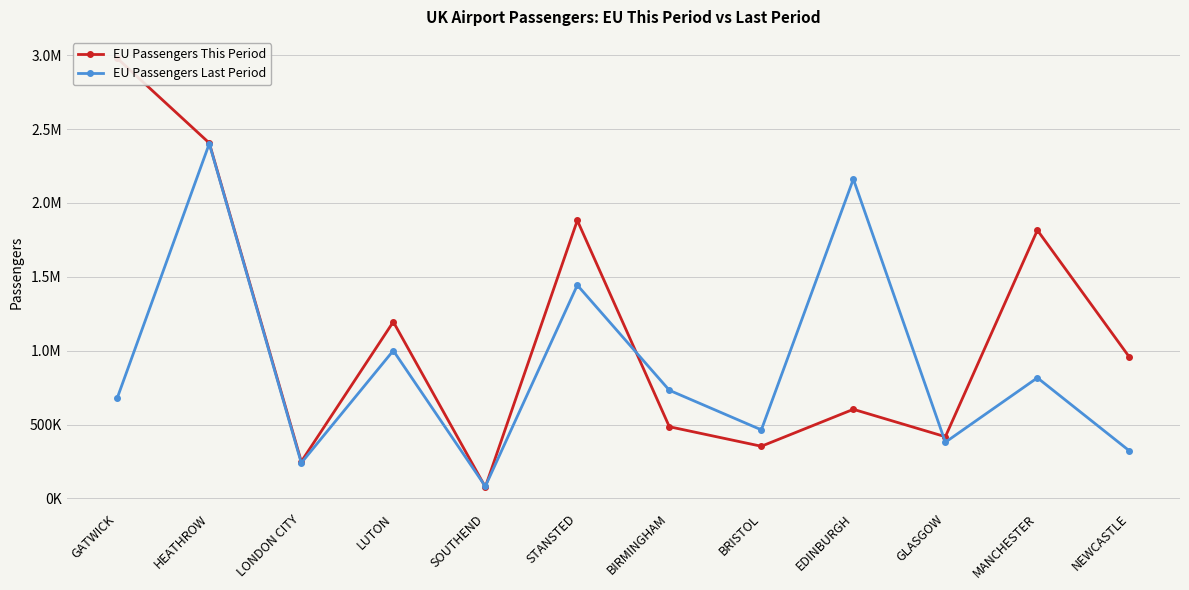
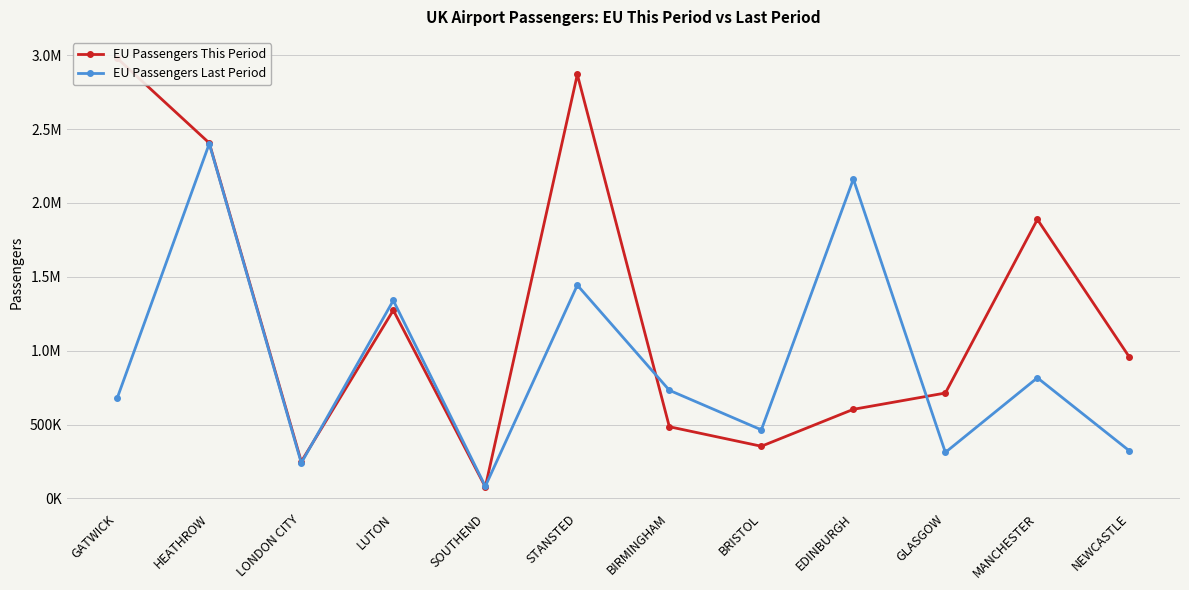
EU Passengers This Period, LUTON: 1200000 -> 1270000
EU Passengers Last Period, LUTON: 1000000 -> 1340000
EU Passengers This Period, STANSTED: 1880000 -> 2870000
EU Passengers This Period, GLASGOW: 420000 -> 710000
EU Passengers Last Period, GLASGOW: 380000 -> 310000
EU Passengers This Period, MANCHESTER: 1820000 -> 1890000
